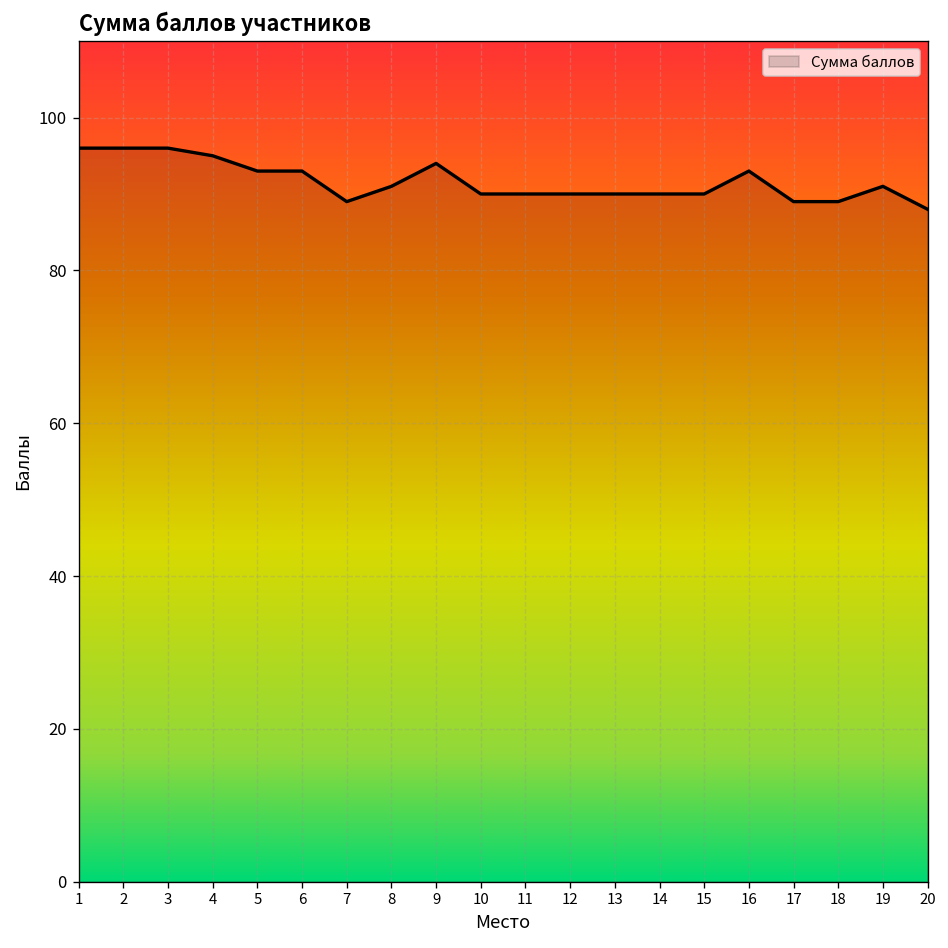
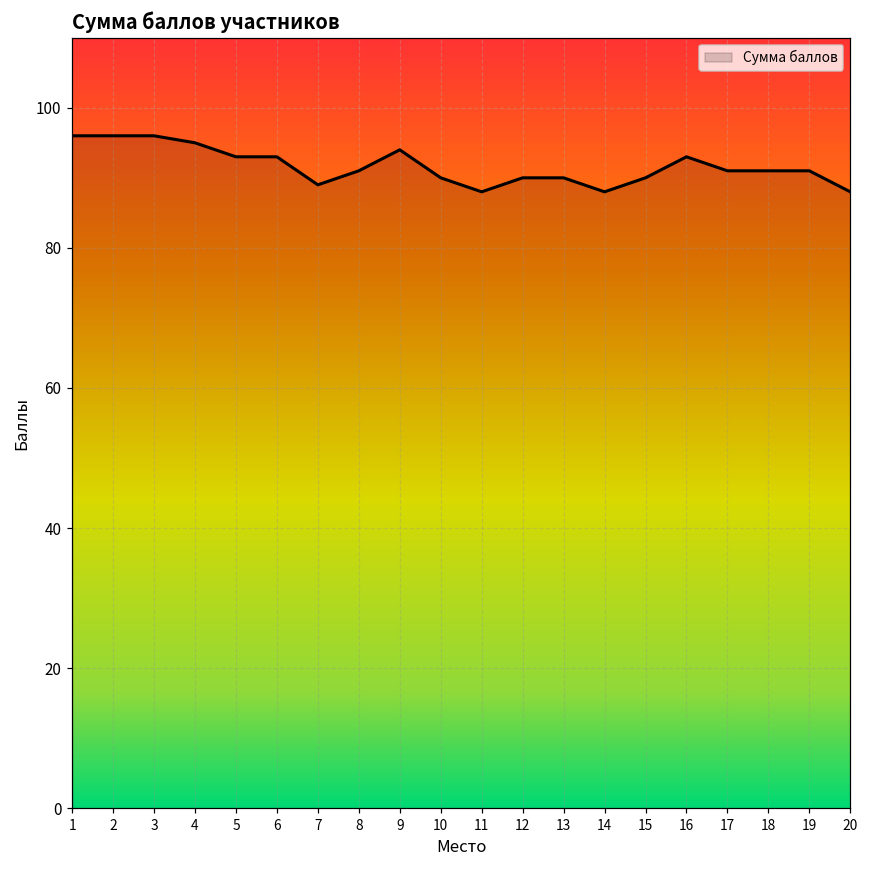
11: 90 -> 88
14: 90 -> 88
17: 89 -> 91
18: 89 -> 91
